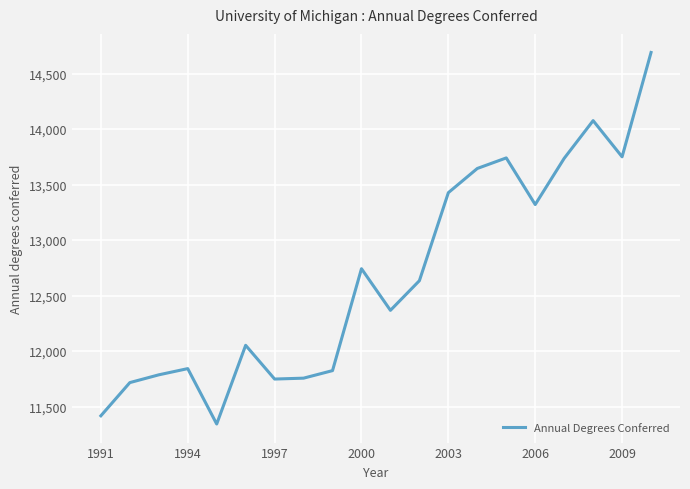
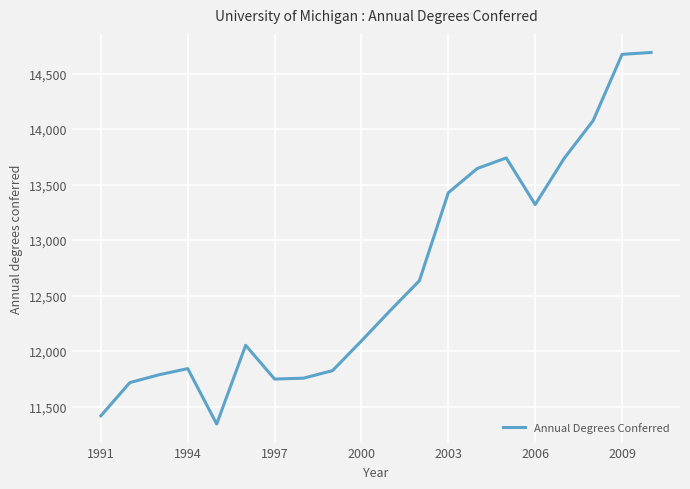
2000: 12,740 -> 12,090
2009: 13,750 -> 14,670
